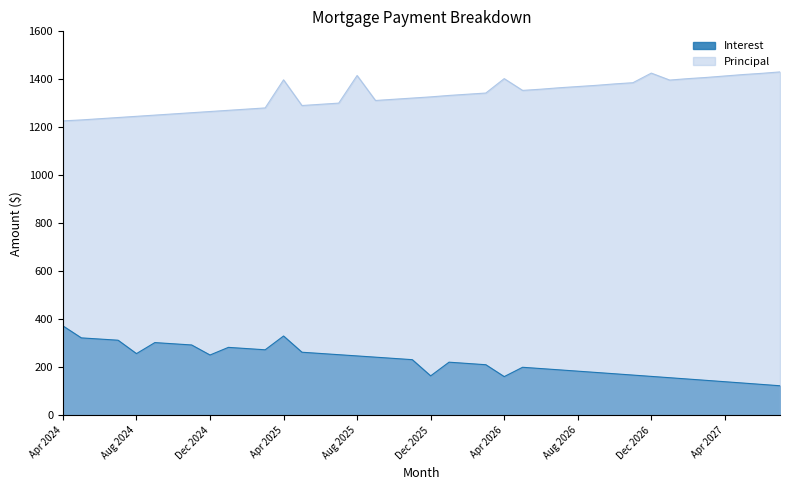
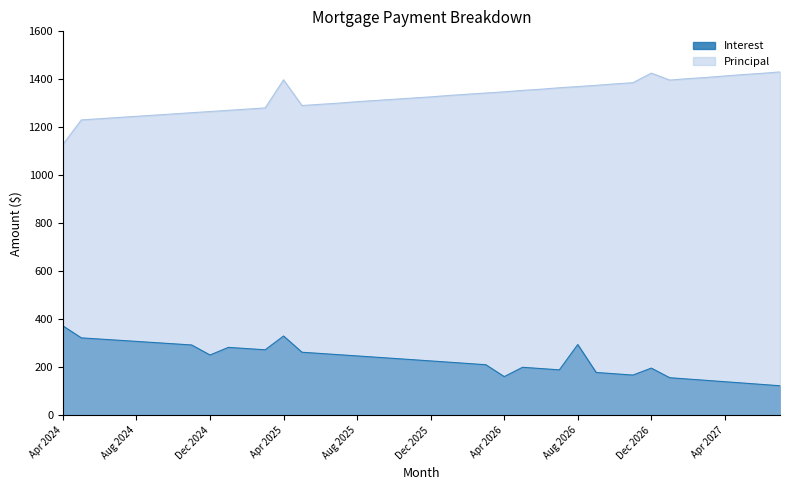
Principal, Apr 2024: 1230 -> 1130
Interest, Aug 2024: 260 -> 310
Principal, Aug 2025: 1420 -> 1310
Interest, Dec 2025: 170 -> 230
Principal, Apr 2026: 1400 -> 1350
Interest, Aug 2026: 180 -> 300
Interest, Dec 2026: 160 -> 200
